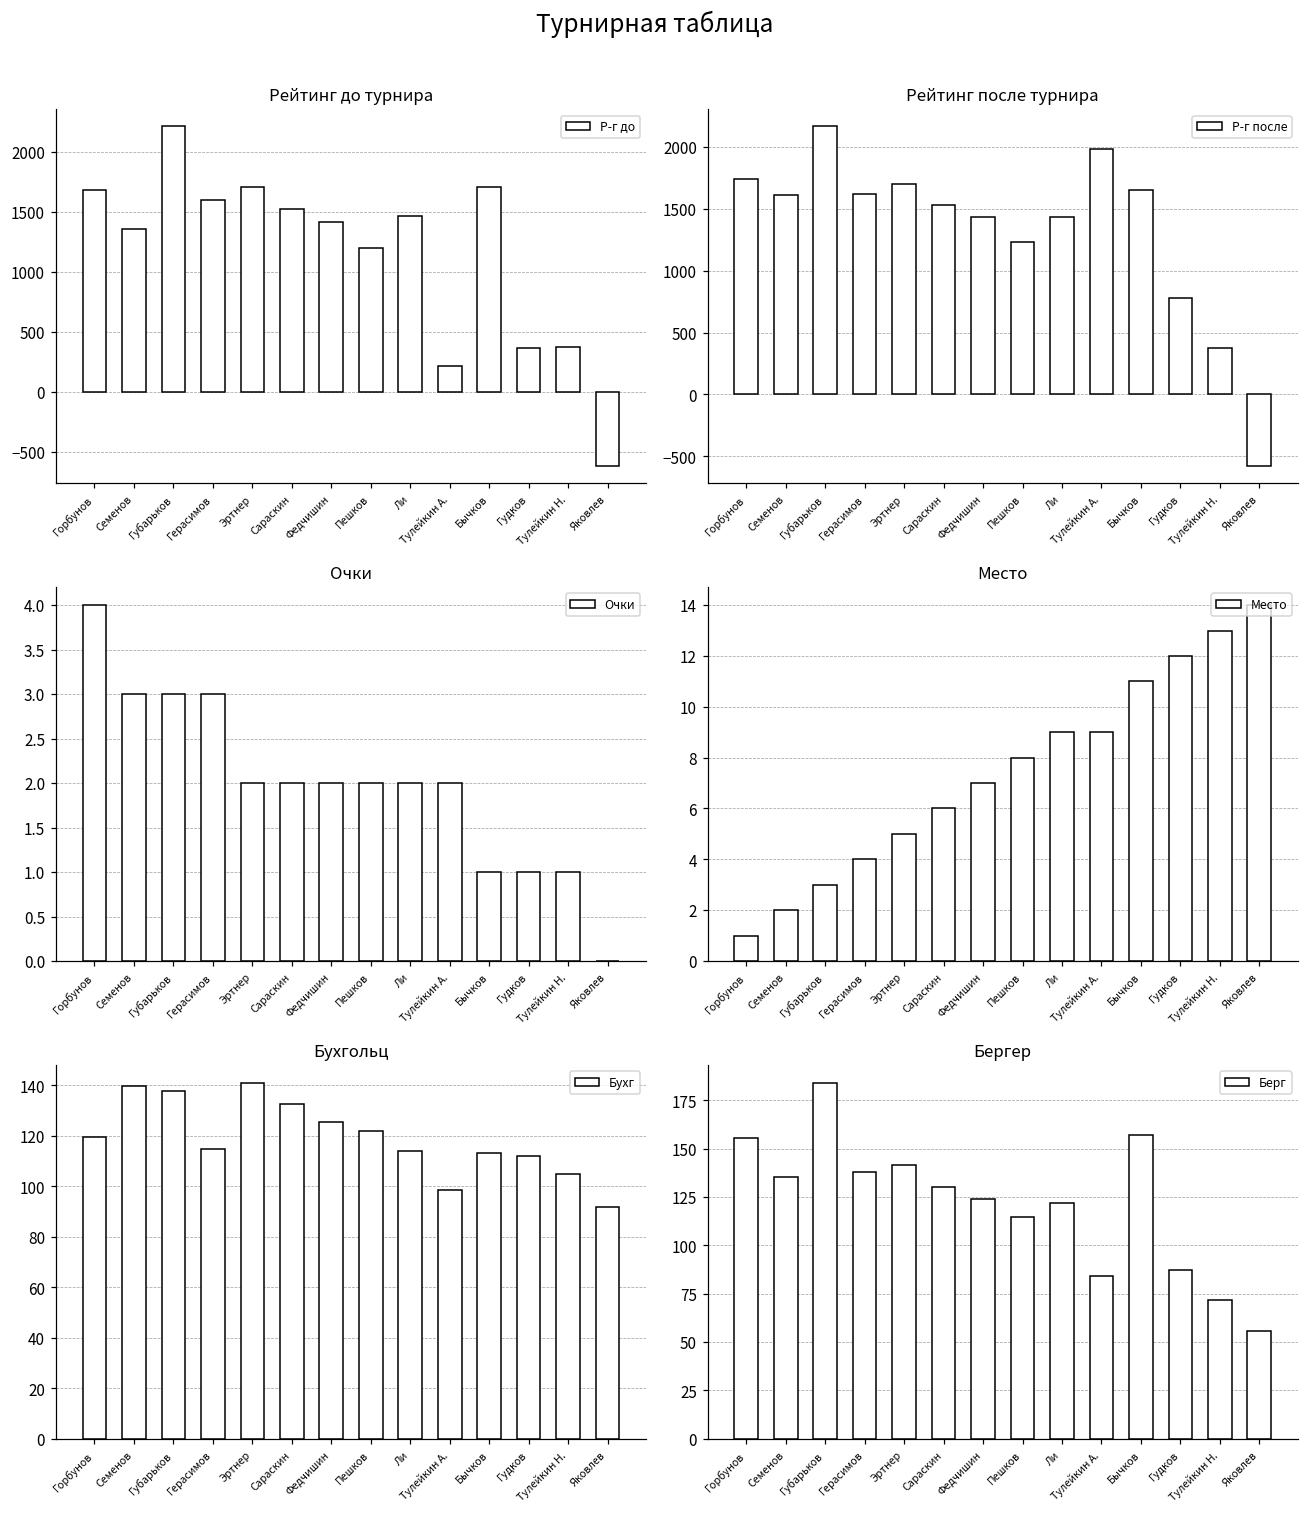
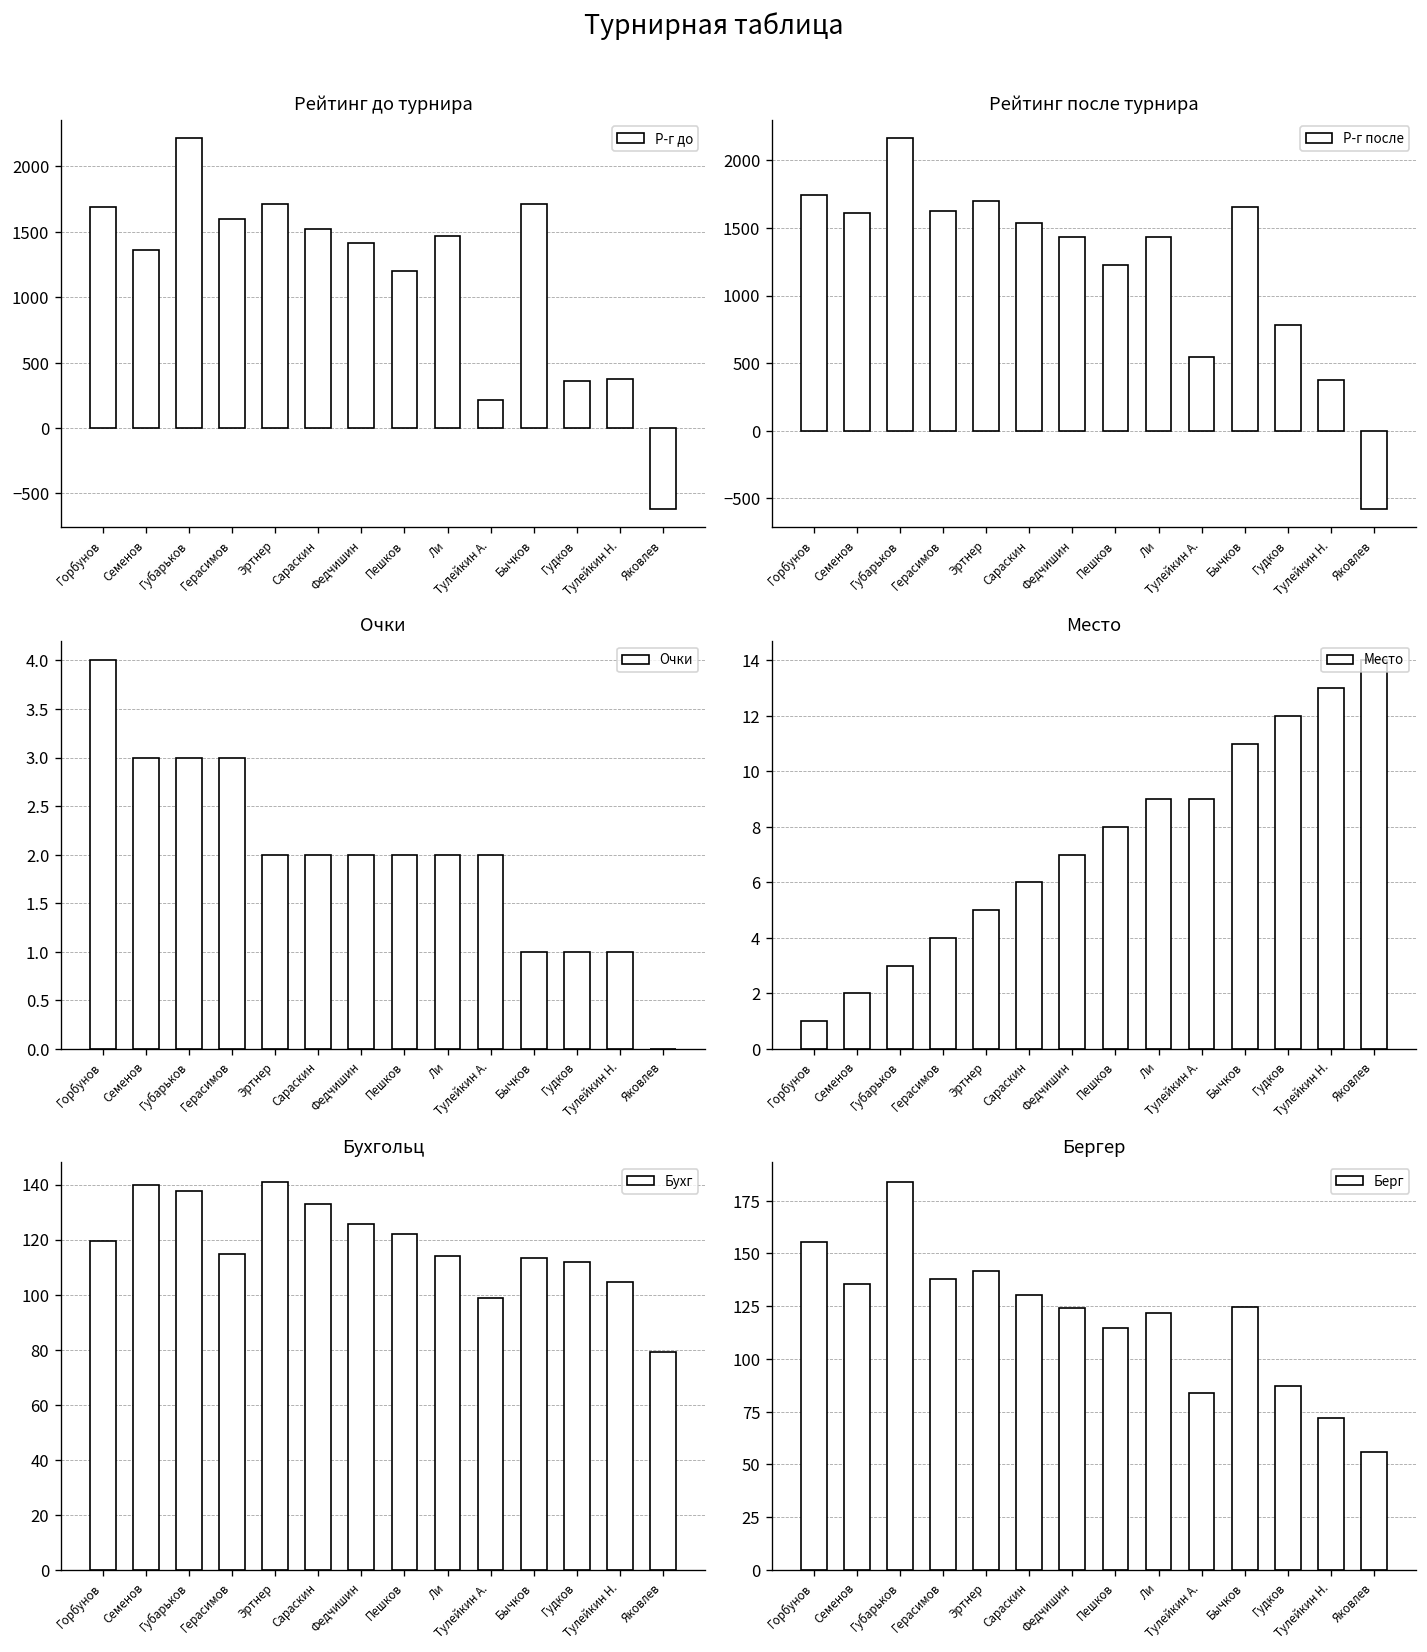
Рейтинг после турнира, Тулейкин А.: 1980 -> 540
Бухгольц, Яковлев: 92 -> 79
Бергер, Бычков: 157 -> 125
